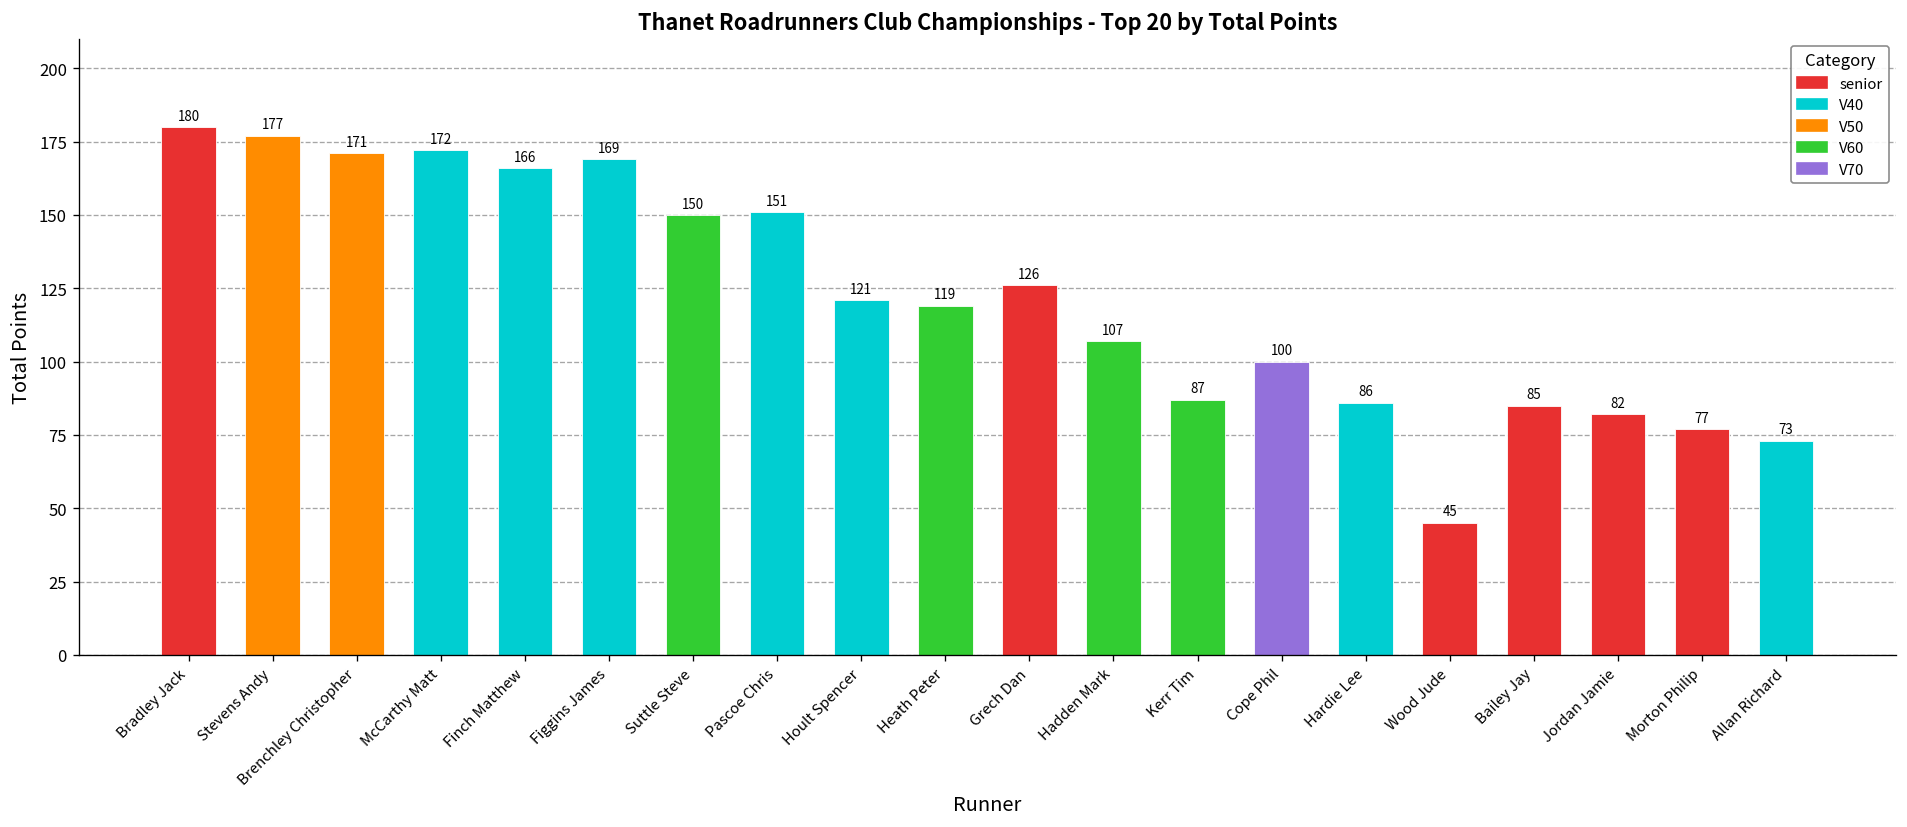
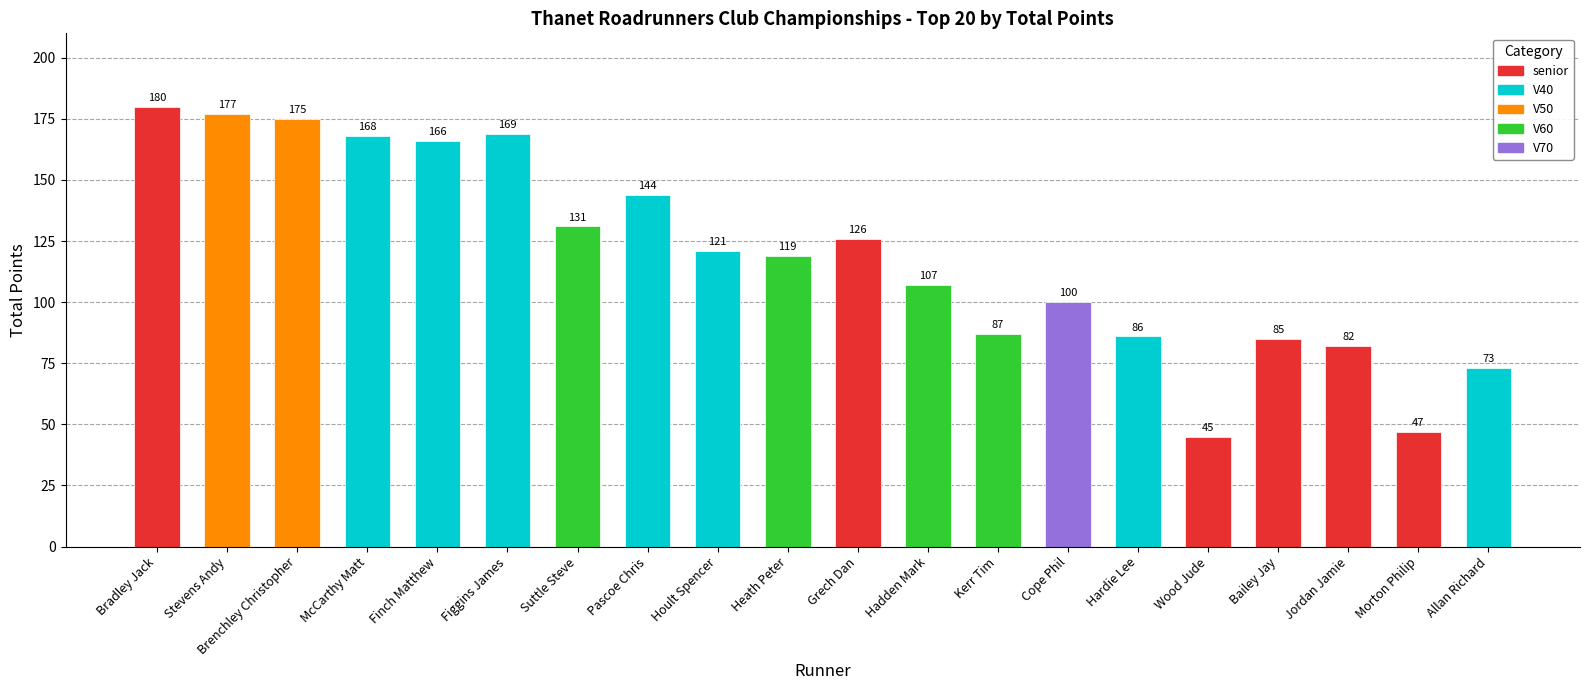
Brenchley Christopher: 171 -> 175
McCarthy Matt: 172 -> 168
Suttle Steve: 150 -> 131
Pascoe Chris: 151 -> 144
Morton Philip: 77 -> 47
